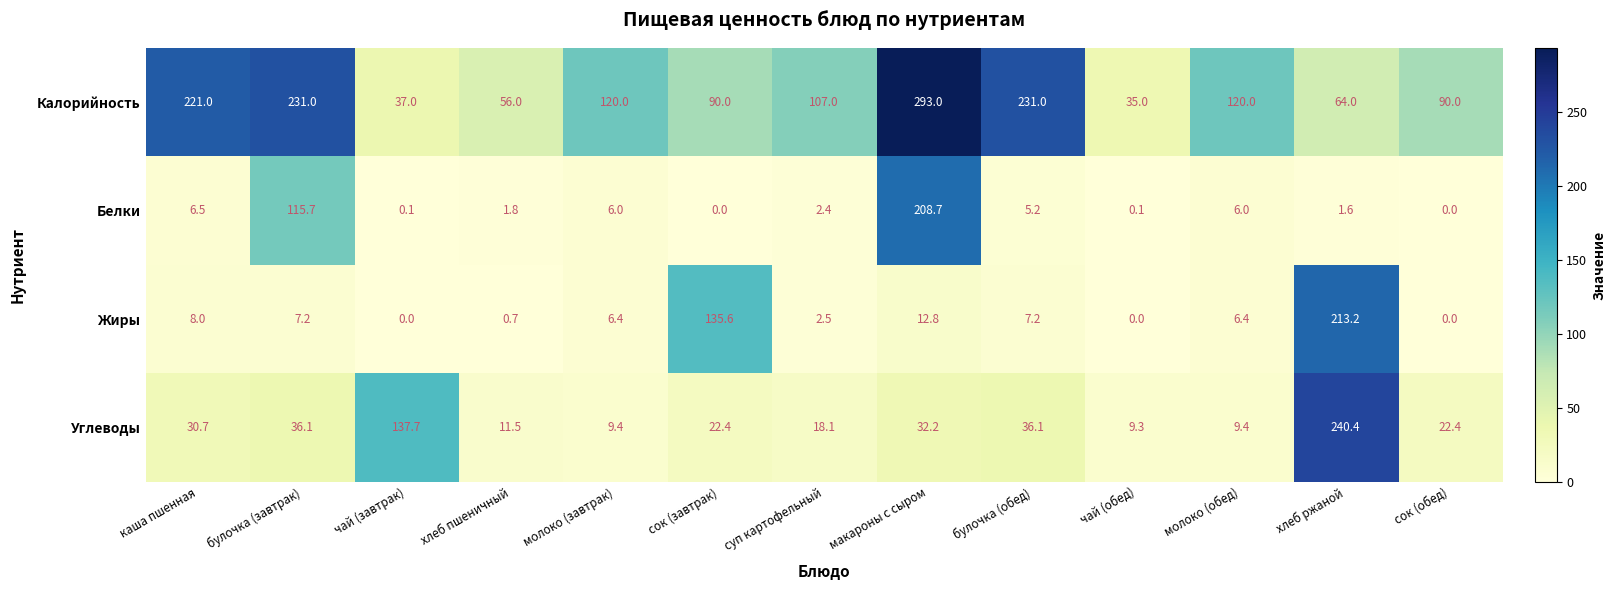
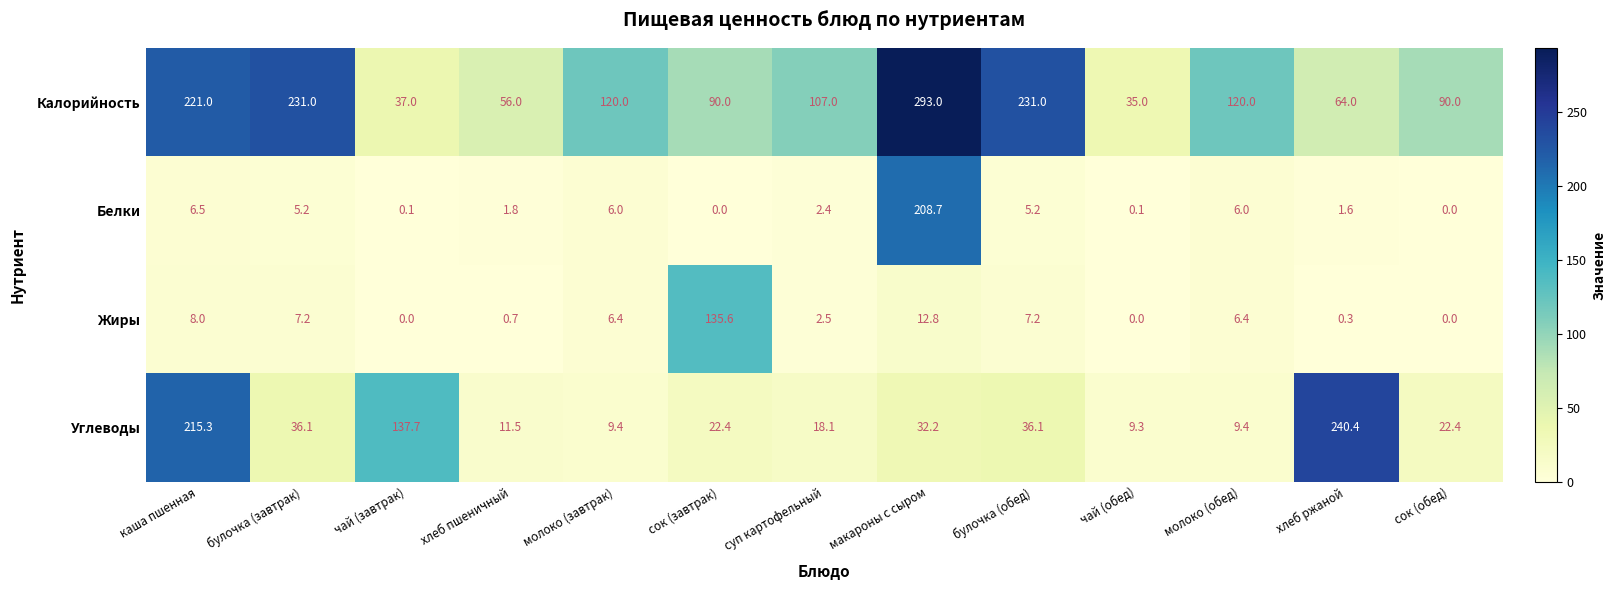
Белки, булочка (завтрак): 115.7 -> 5.2
Жиры, хлеб ржаной: 213.2 -> 0.3
Углеводы, каша пшенная: 30.7 -> 215.3
